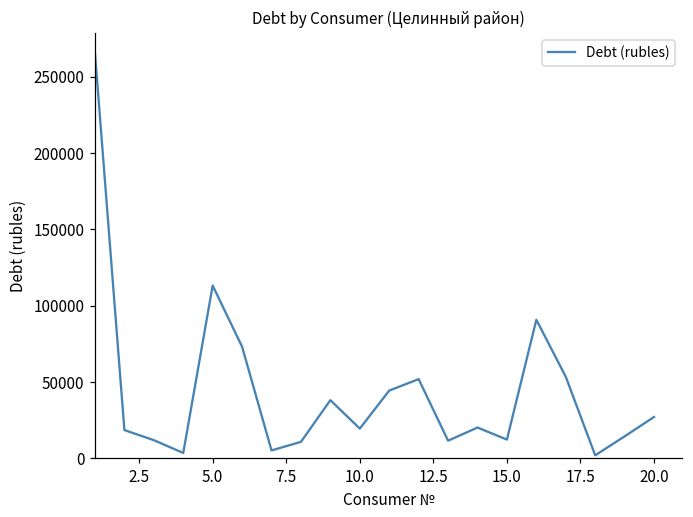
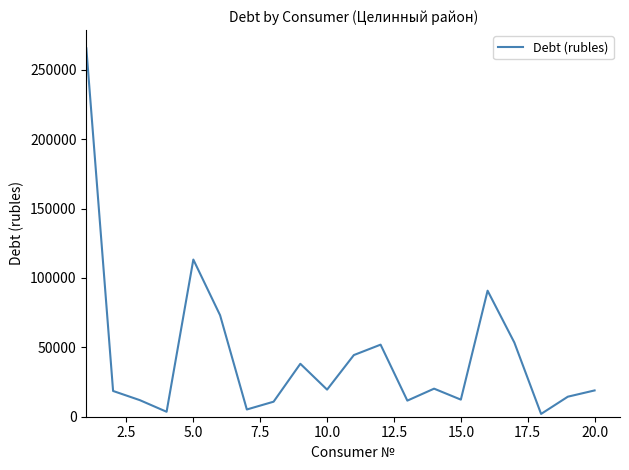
20.0: 27000 -> 19000
